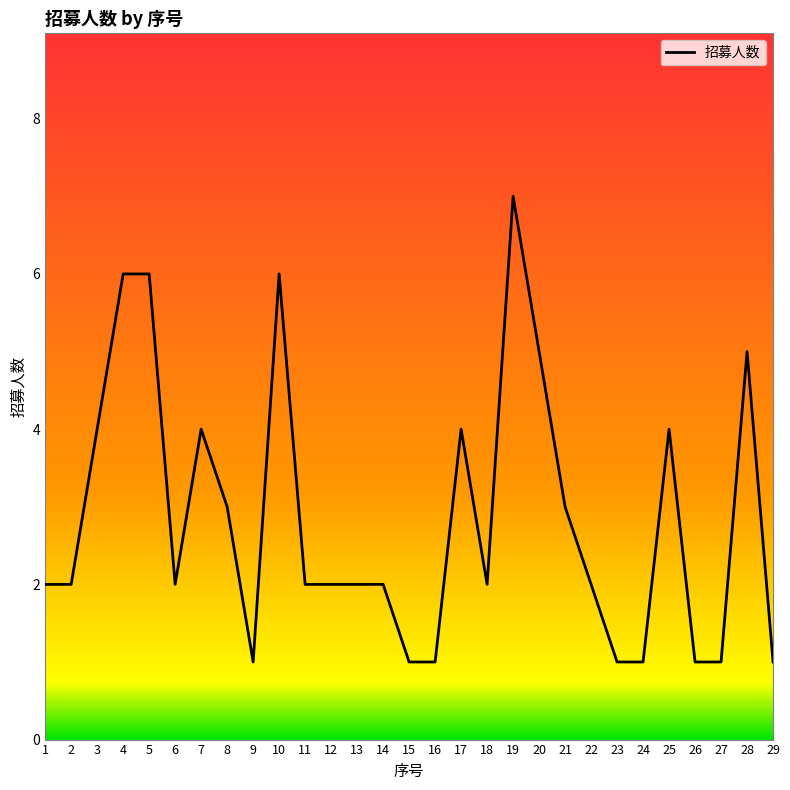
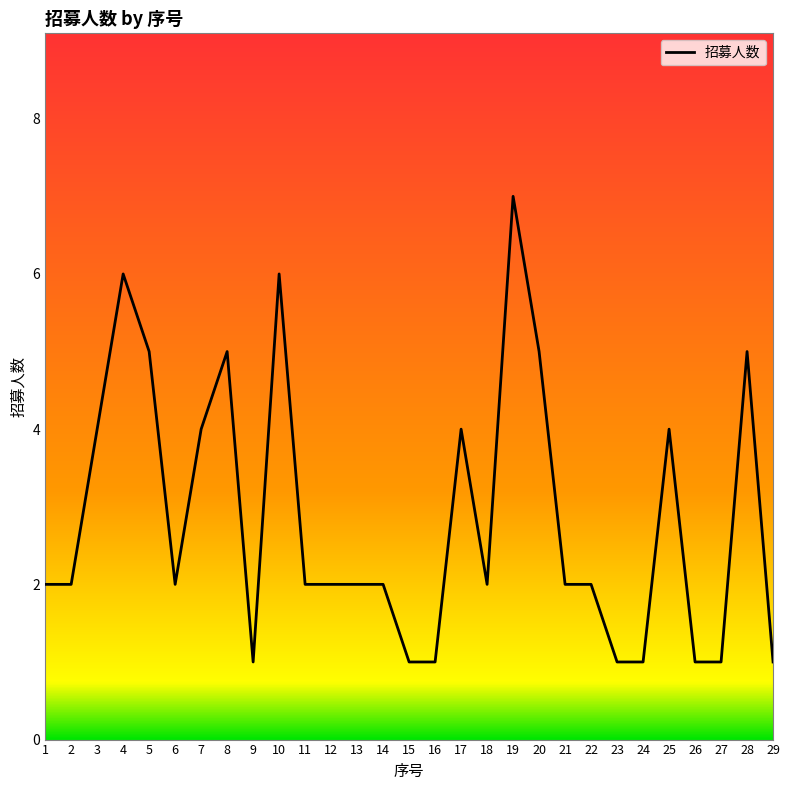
5: 6 -> 5
8: 3 -> 5
21: 3 -> 2
